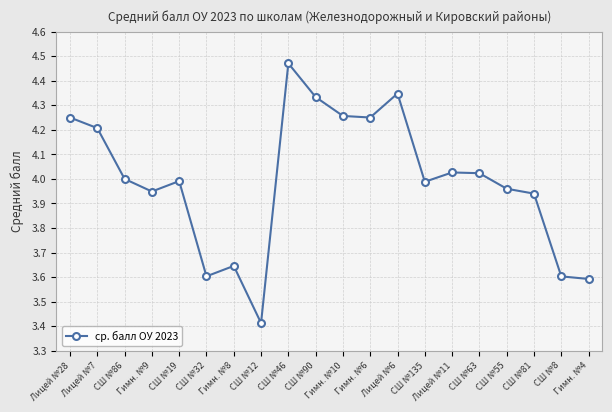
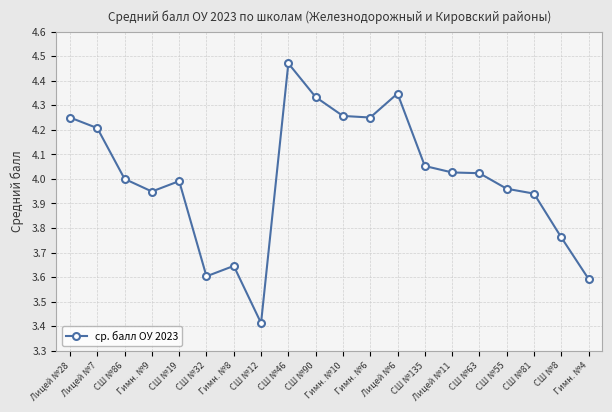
СШ №135: 3.99 -> 4.05
СШ №8: 3.60 -> 3.76
